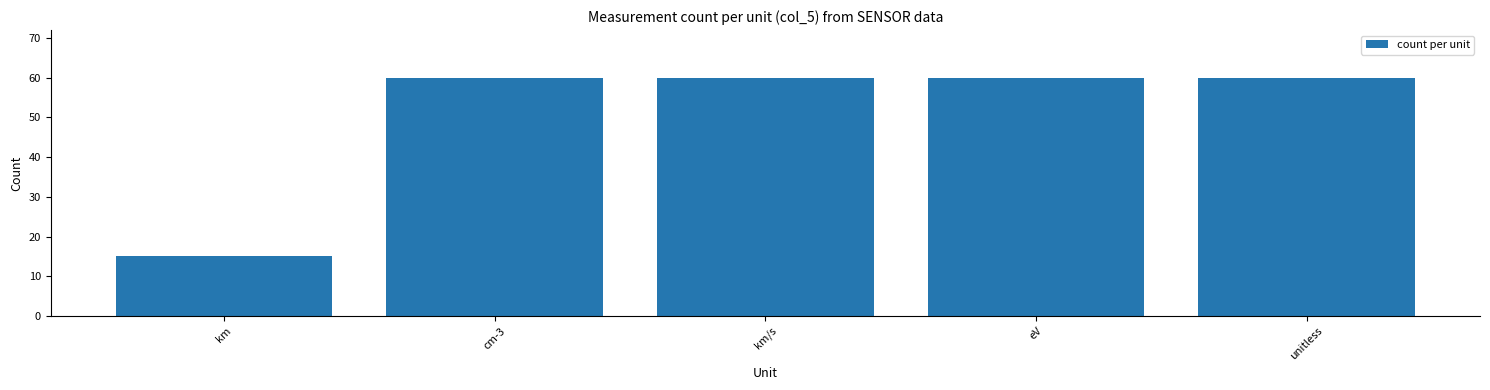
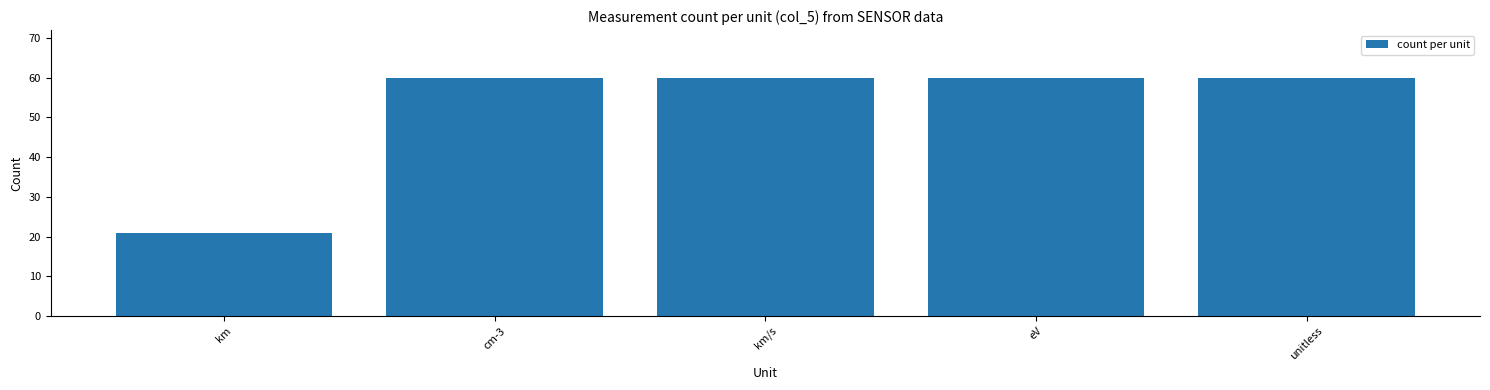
km: 15 -> 21
